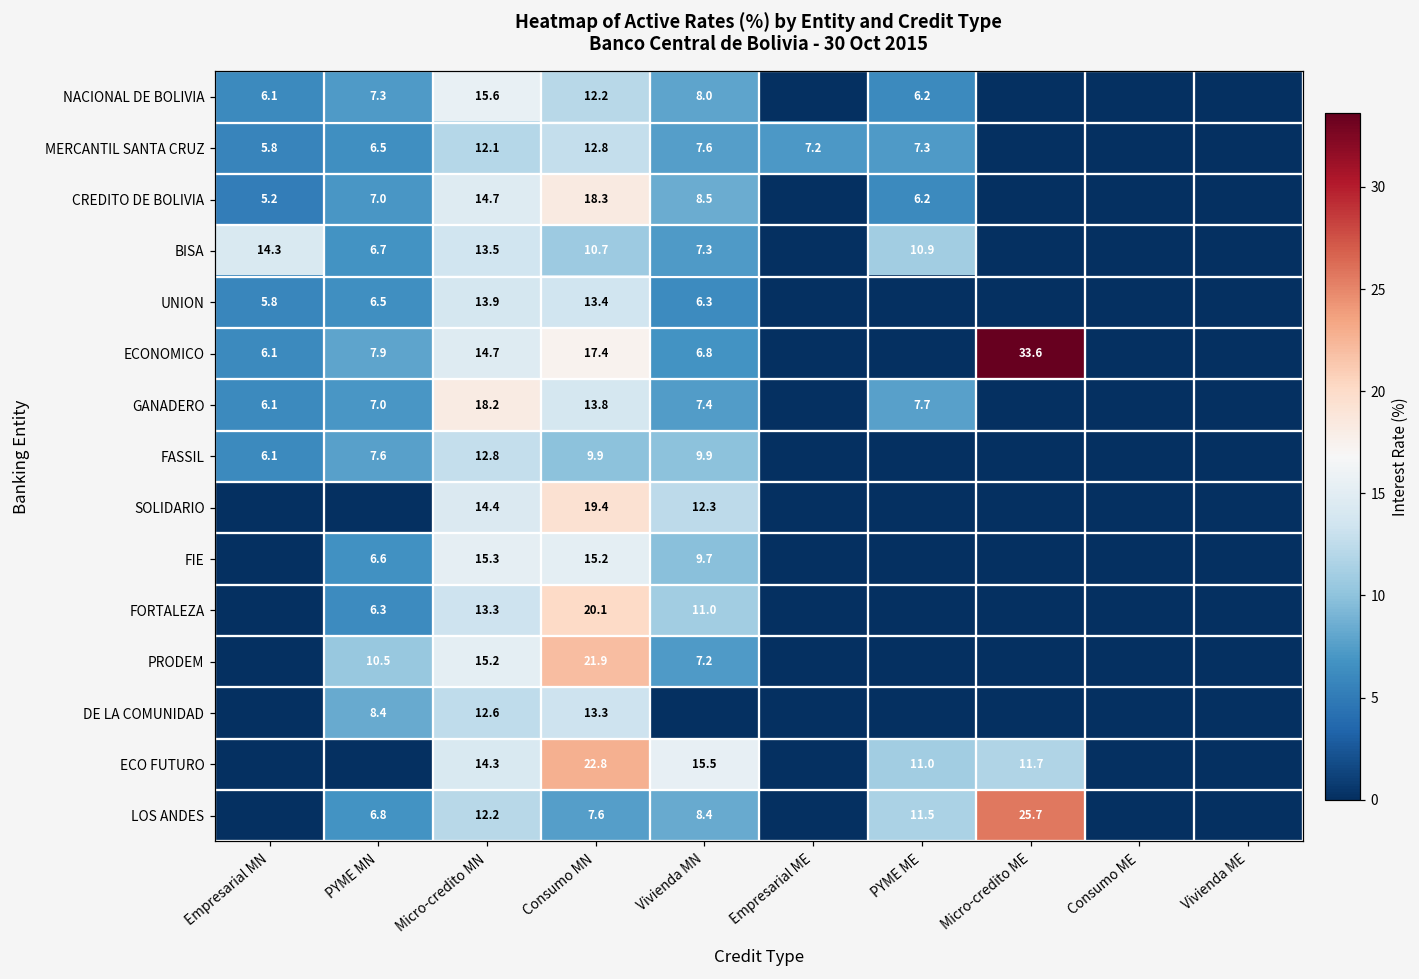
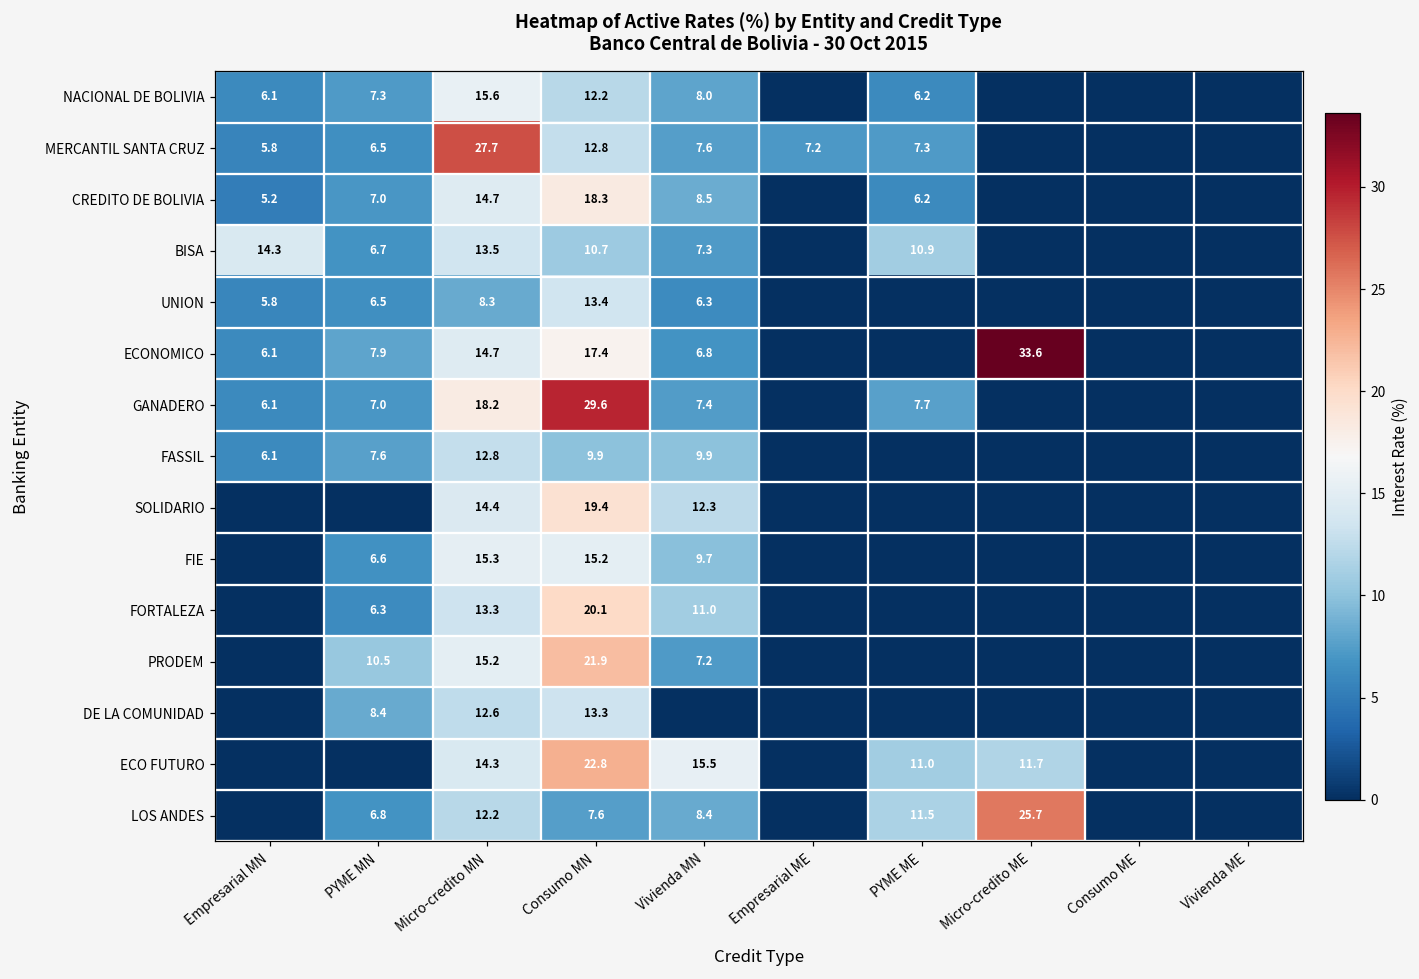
MERCANTIL SANTA CRUZ, Micro-credito MN: 12.1 -> 27.7
UNION, Micro-credito MN: 13.9 -> 8.3
GANADERO, Consumo MN: 13.8 -> 29.6
